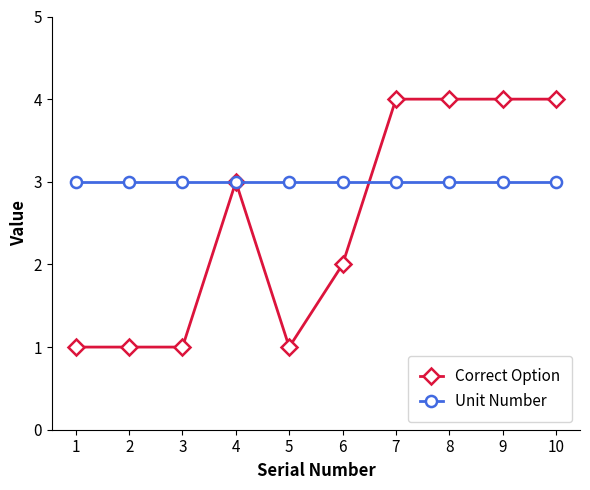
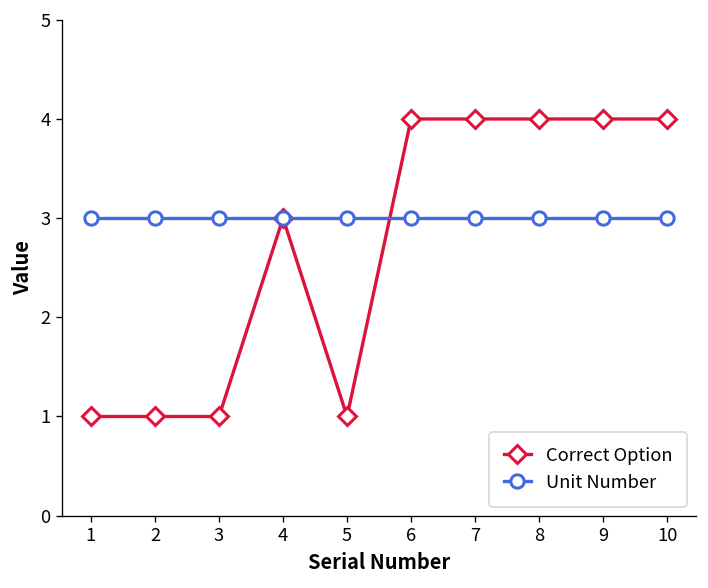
Correct Option, 6: 2 -> 4
